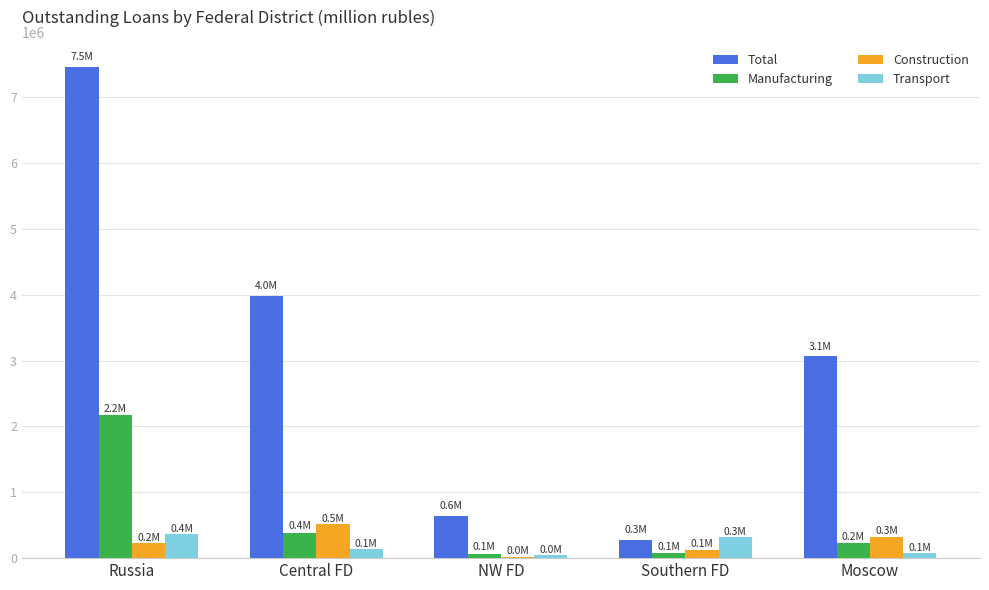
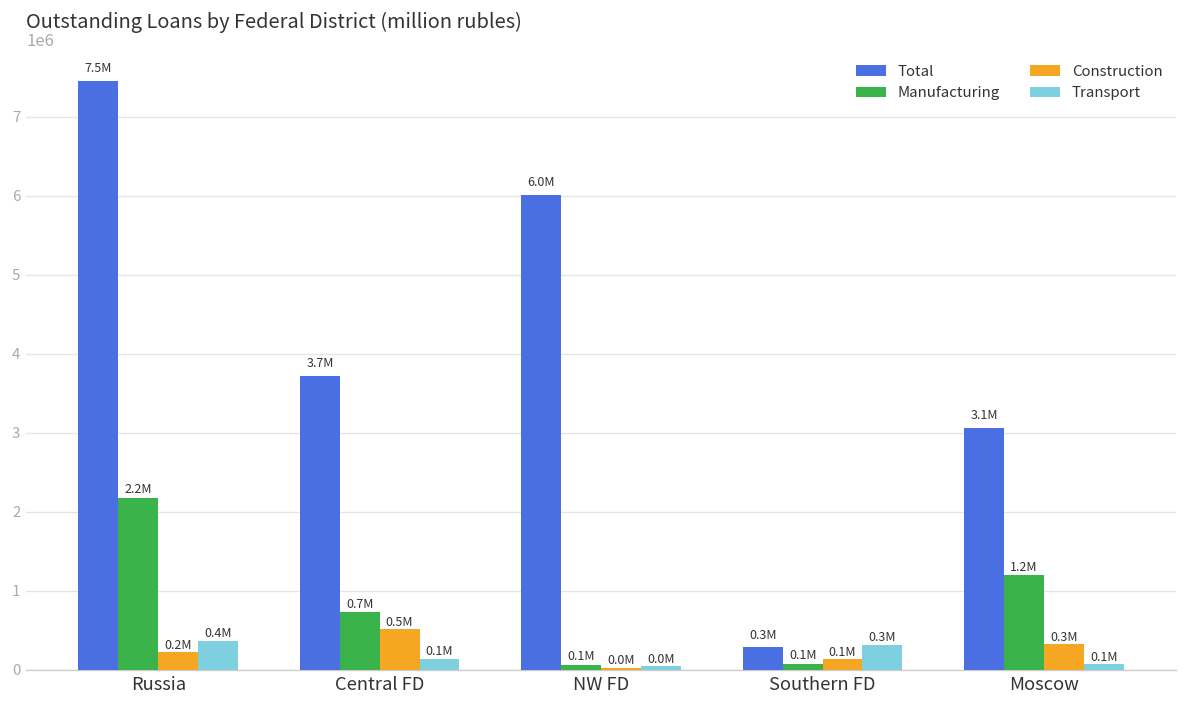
Total, Central FD: 4.0M -> 3.7M
Manufacturing, Central FD: 0.4M -> 0.7M
Total, NW FD: 0.6M -> 6.0M
Manufacturing, Moscow: 0.2M -> 1.2M
